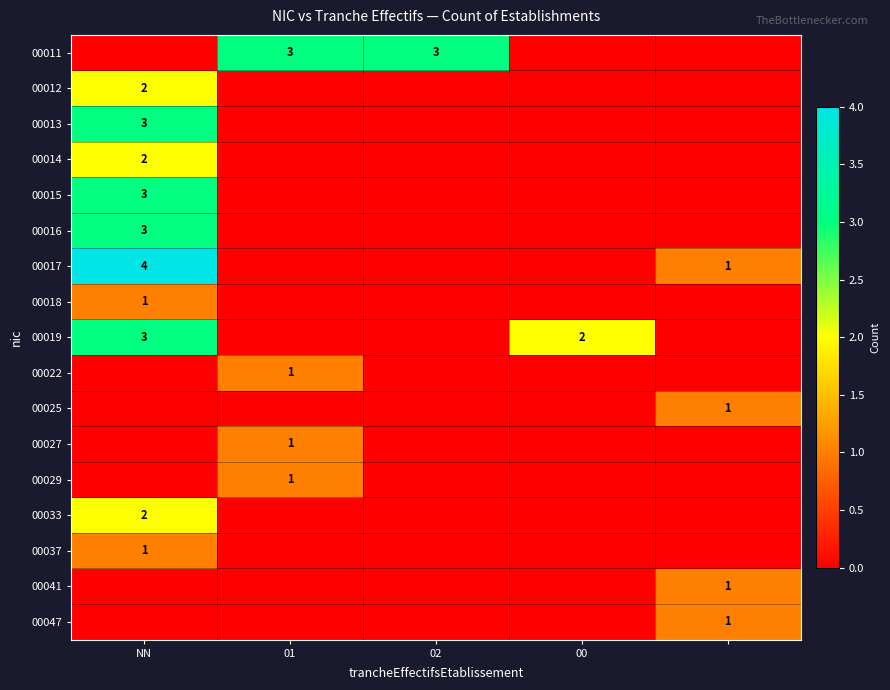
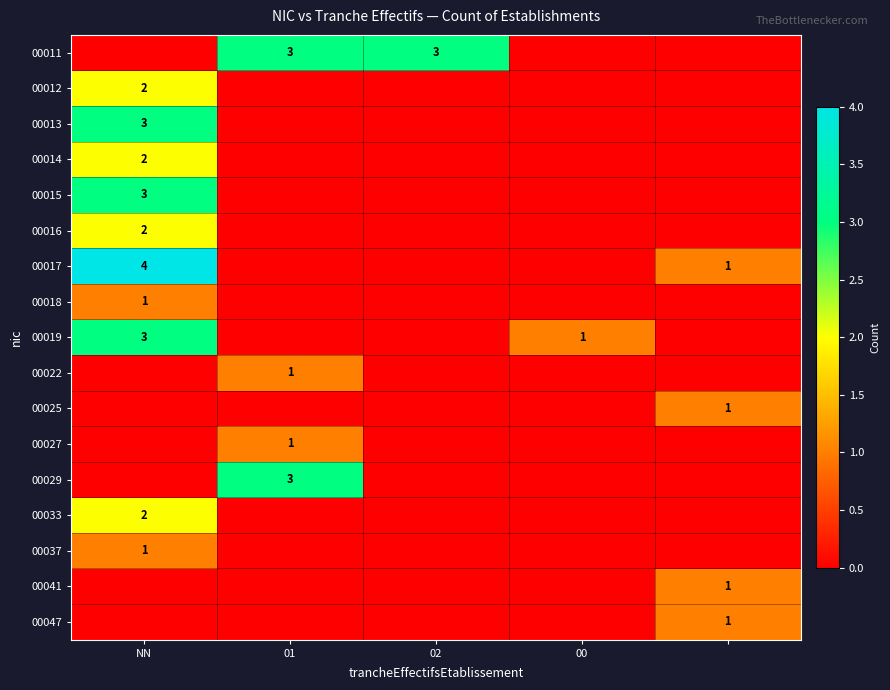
00016, NN: 3 -> 2
00019, 00: 2 -> 1
00029, 01: 1 -> 3
